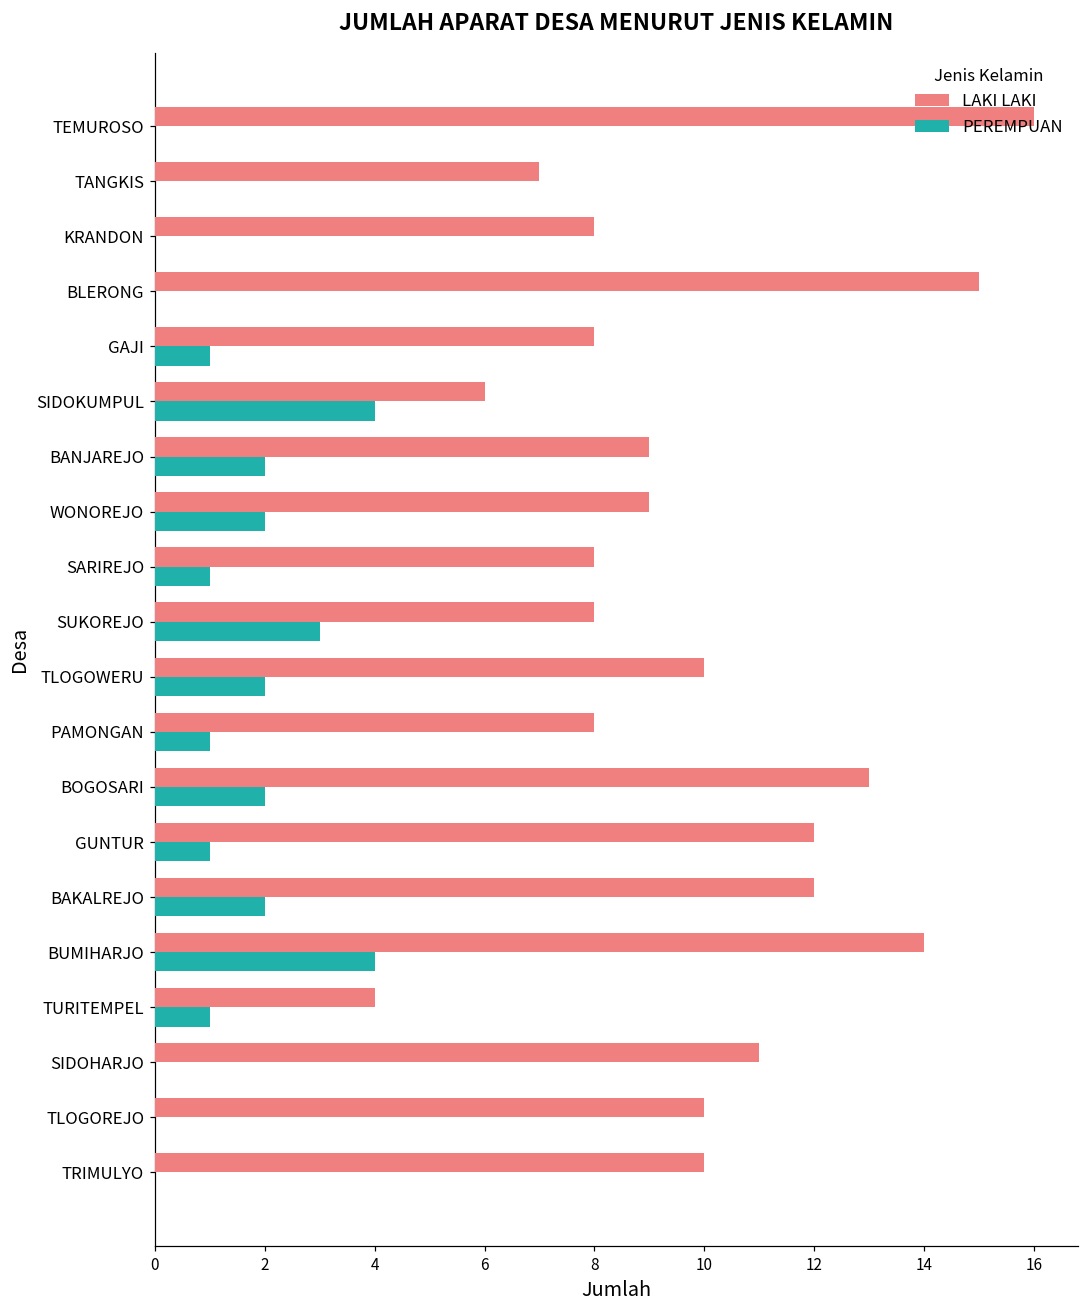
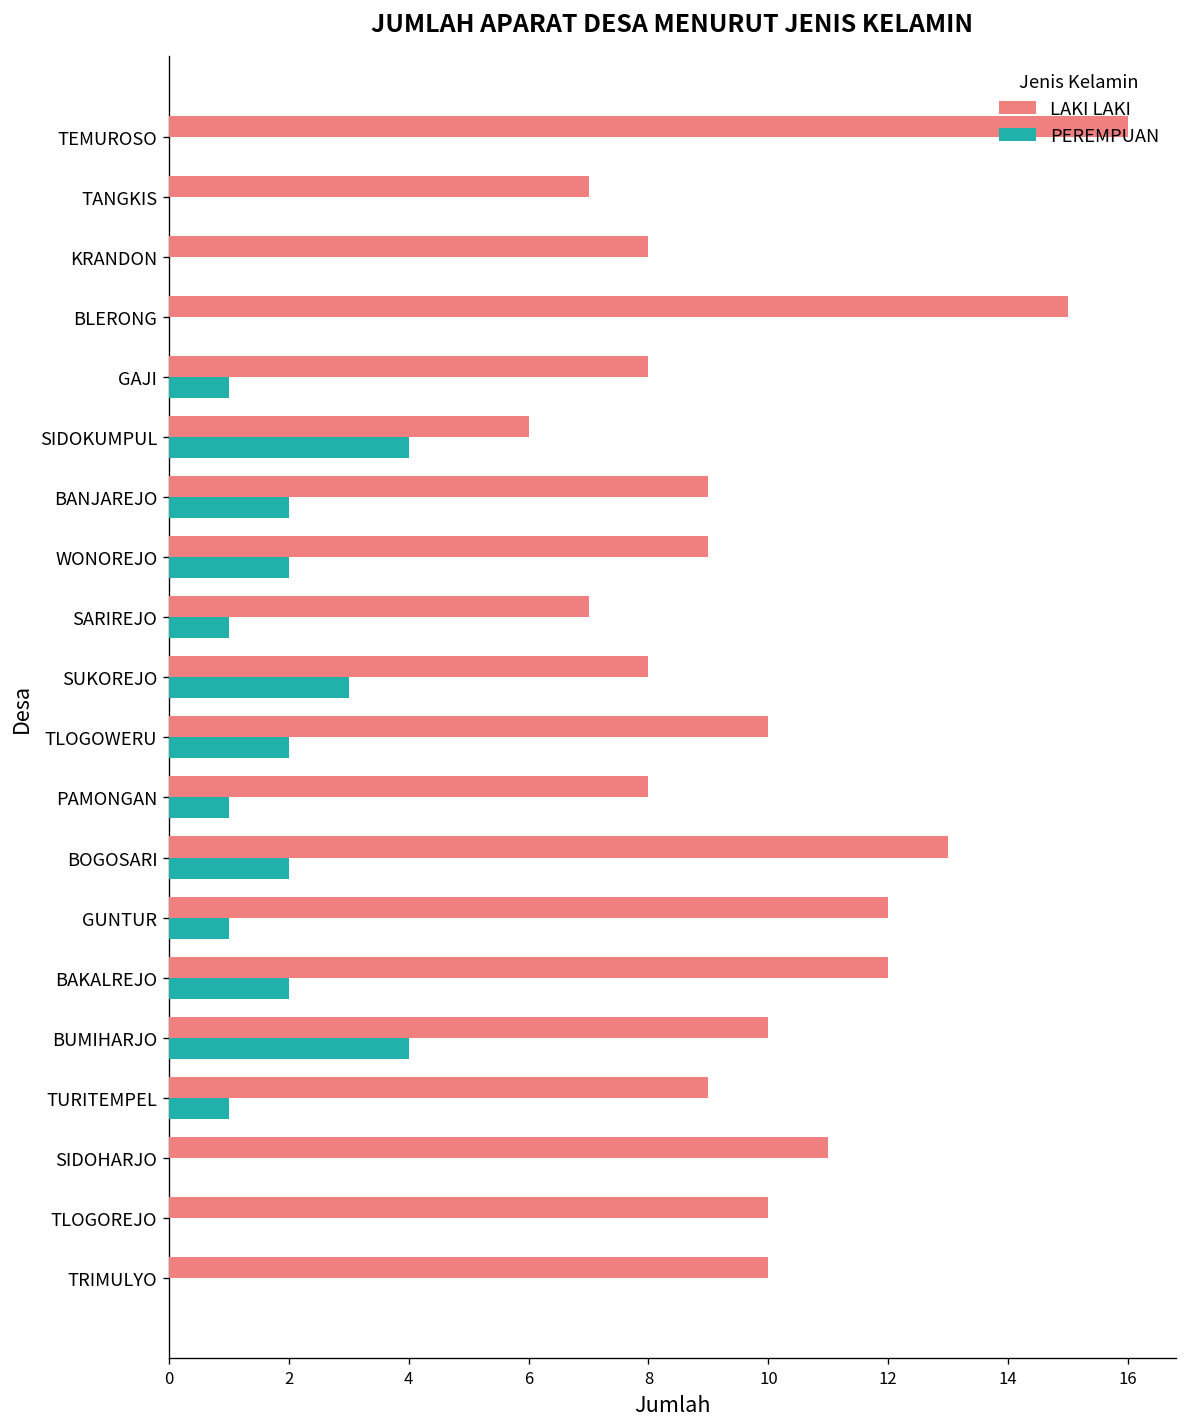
LAKI LAKI, SARIREJO: 8 -> 7
LAKI LAKI, BUMIHARJO: 14 -> 10
LAKI LAKI, TURITEMPEL: 4 -> 9
